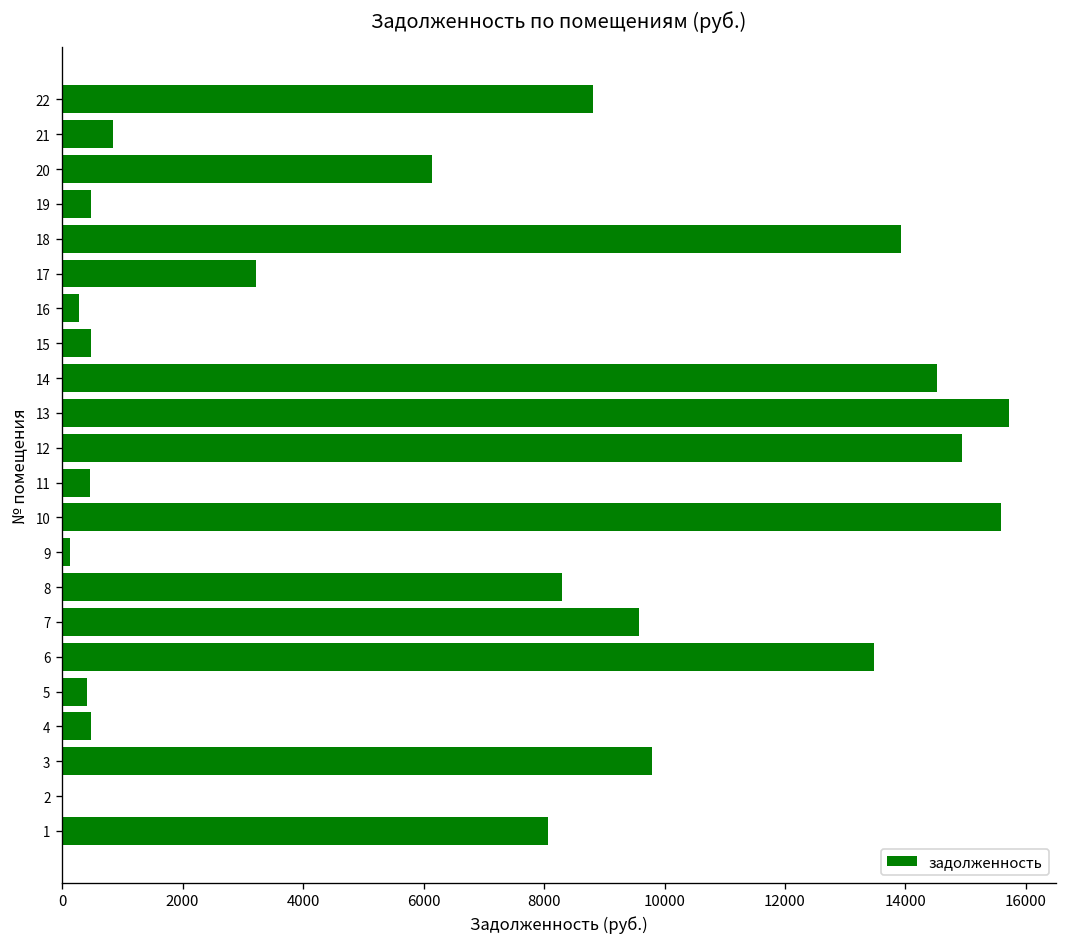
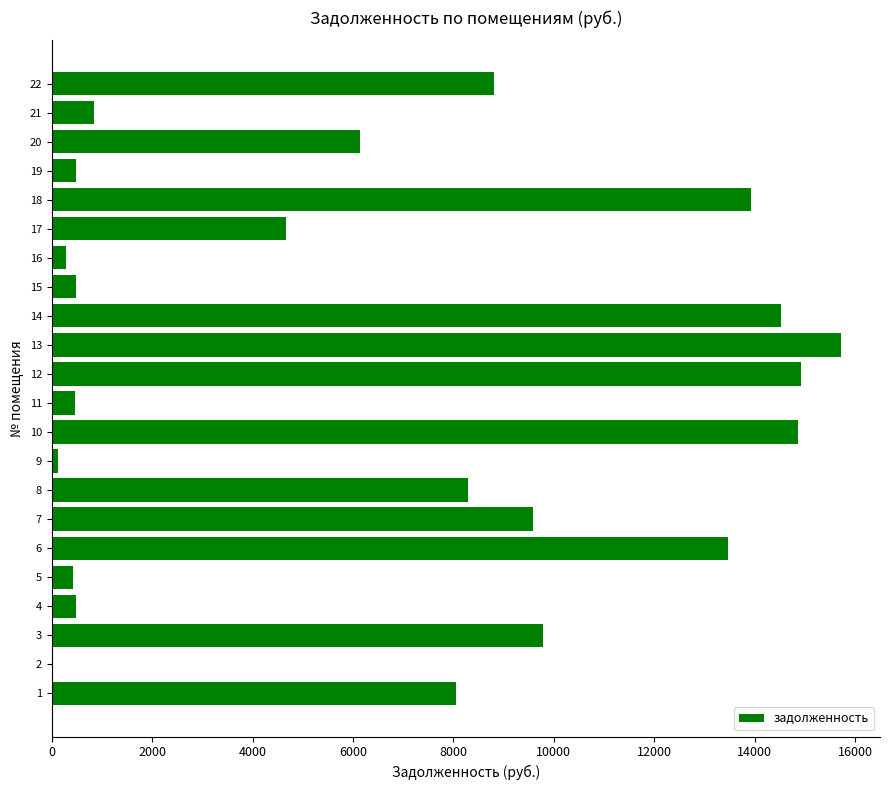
17: 3200 -> 4700
10: 15600 -> 14900
